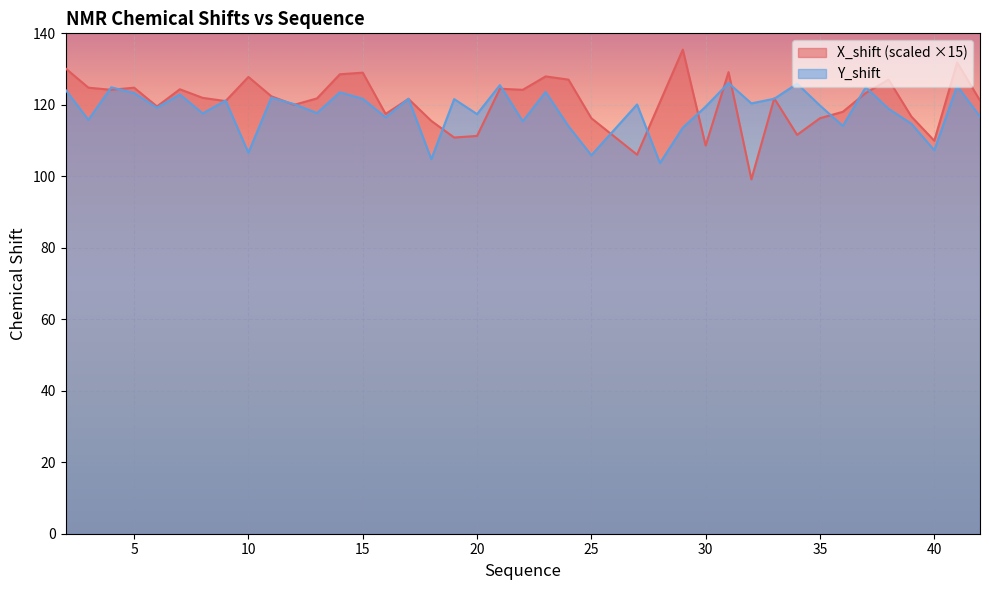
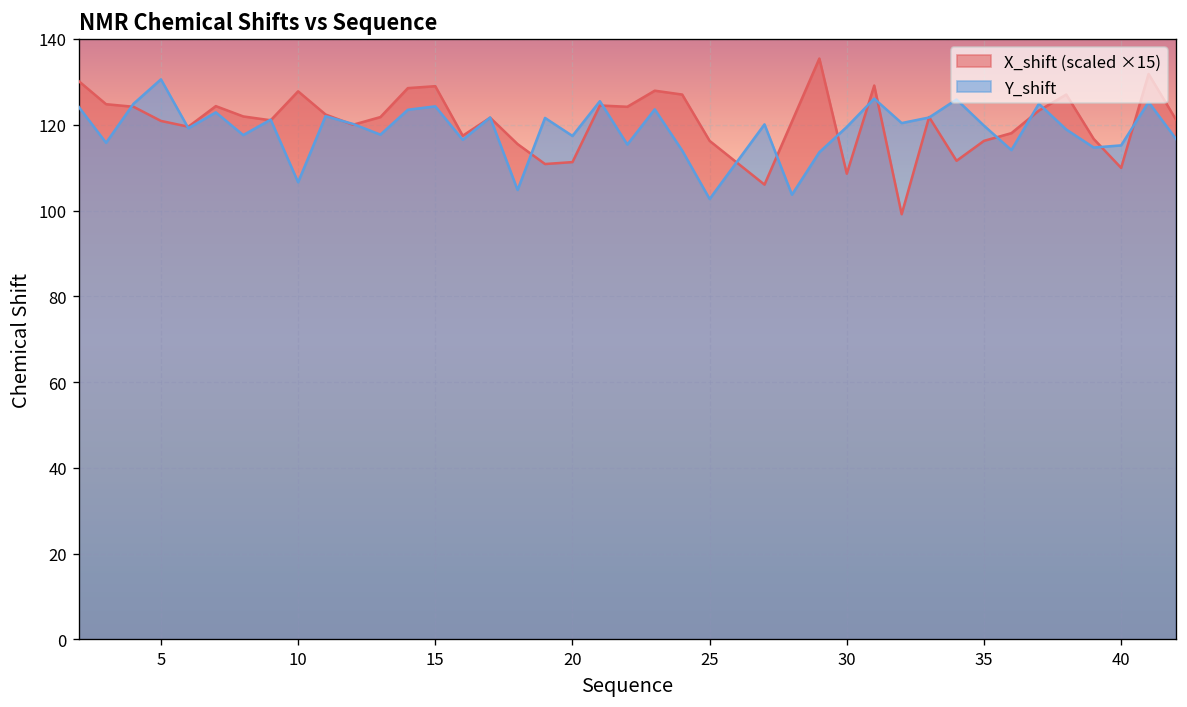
X_shift (scaled ×15), 5: 125 -> 121
Y_shift, 5: 123 -> 131
Y_shift, 15: 122 -> 124
Y_shift, 25: 106 -> 103
Y_shift, 40: 107 -> 115
